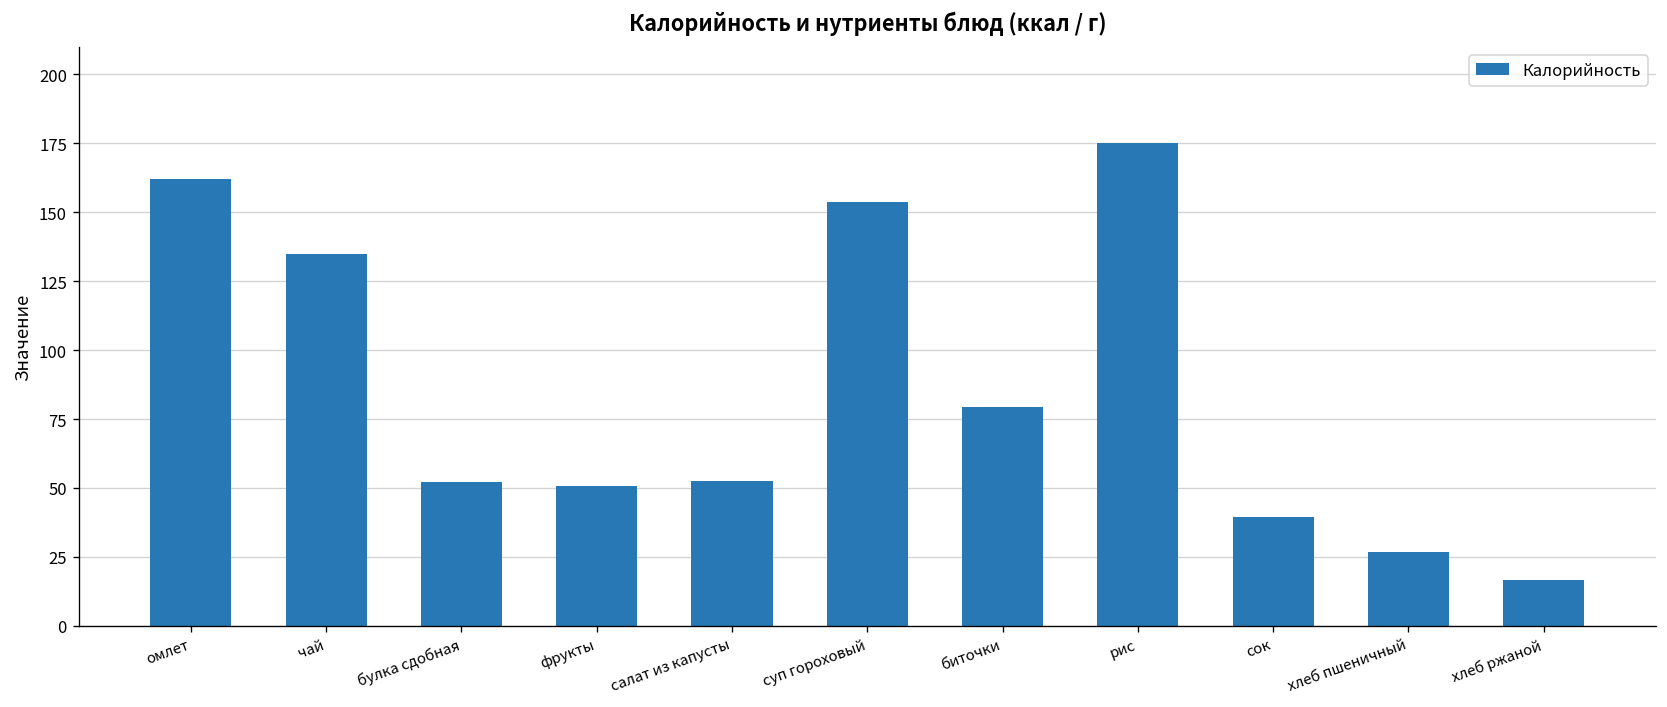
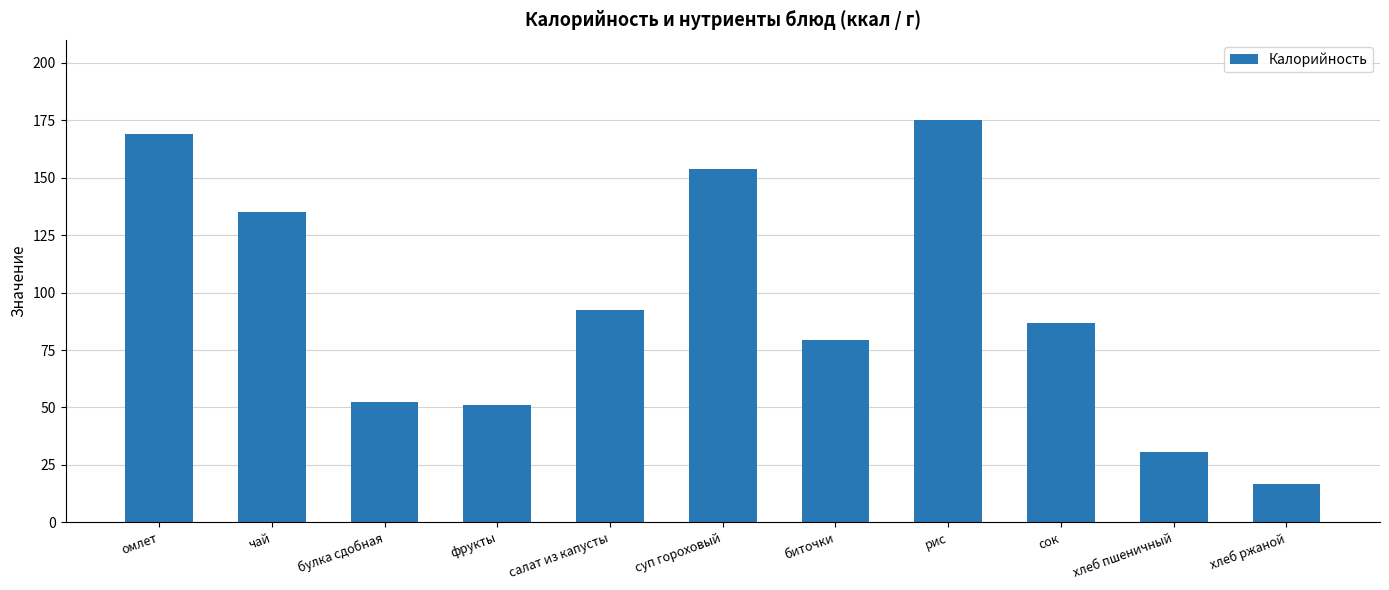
омлет: 162 -> 169
салат из капусты: 52 -> 92
сок: 40 -> 87
хлеб пшеничный: 27 -> 31
